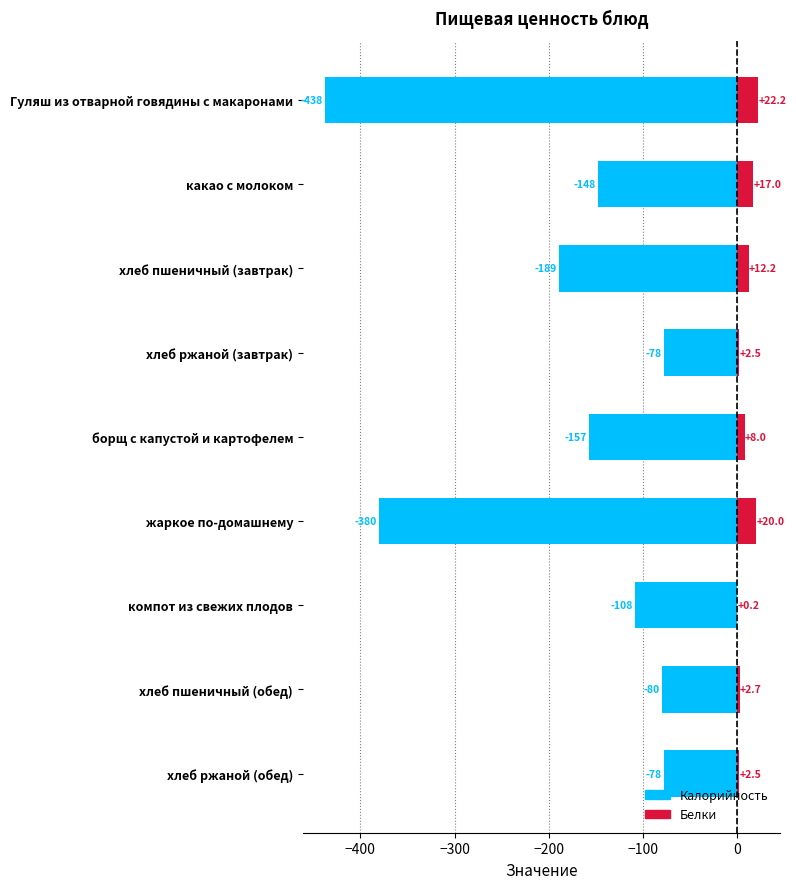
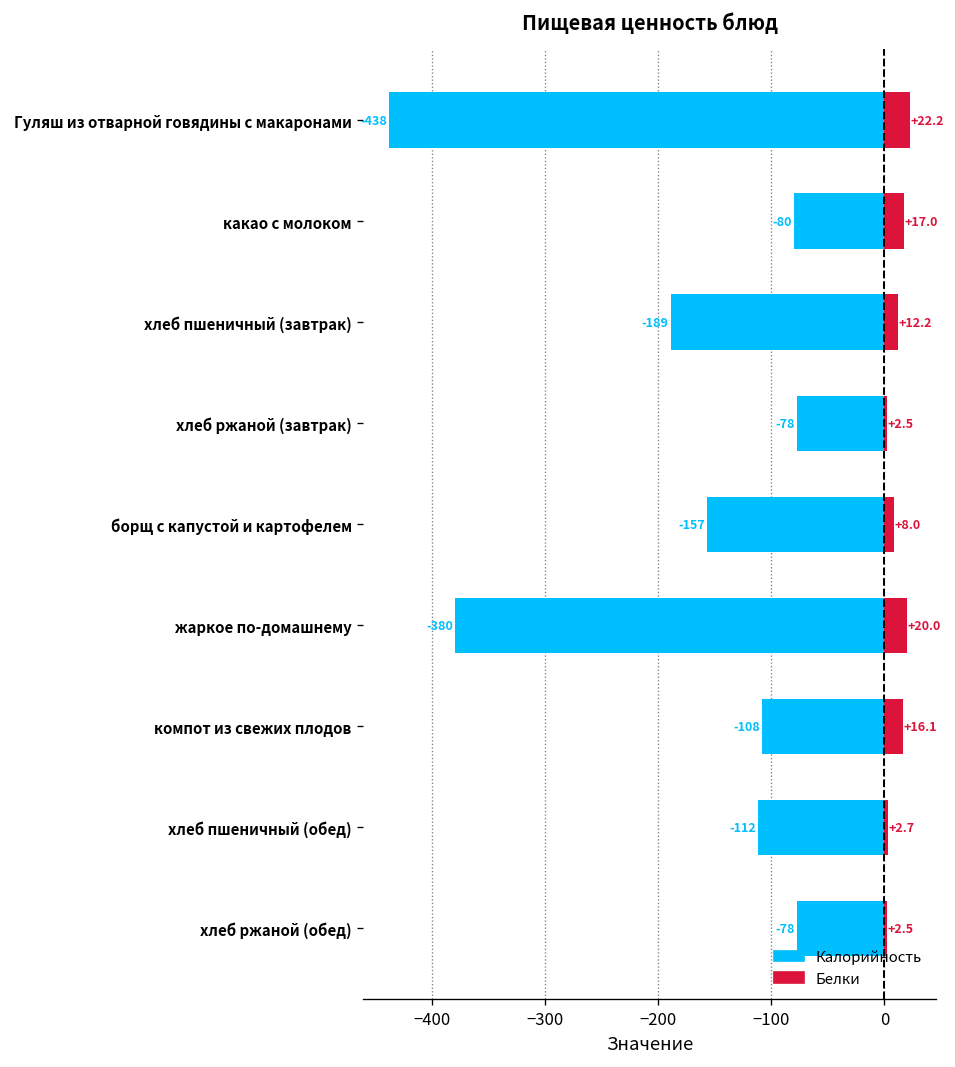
Калорийность, какао с молоком: -148 -> -80
Белки, компот из свежих плодов: +0.2 -> +16.1
Калорийность, хлеб пшеничный (обед): -80 -> -112
